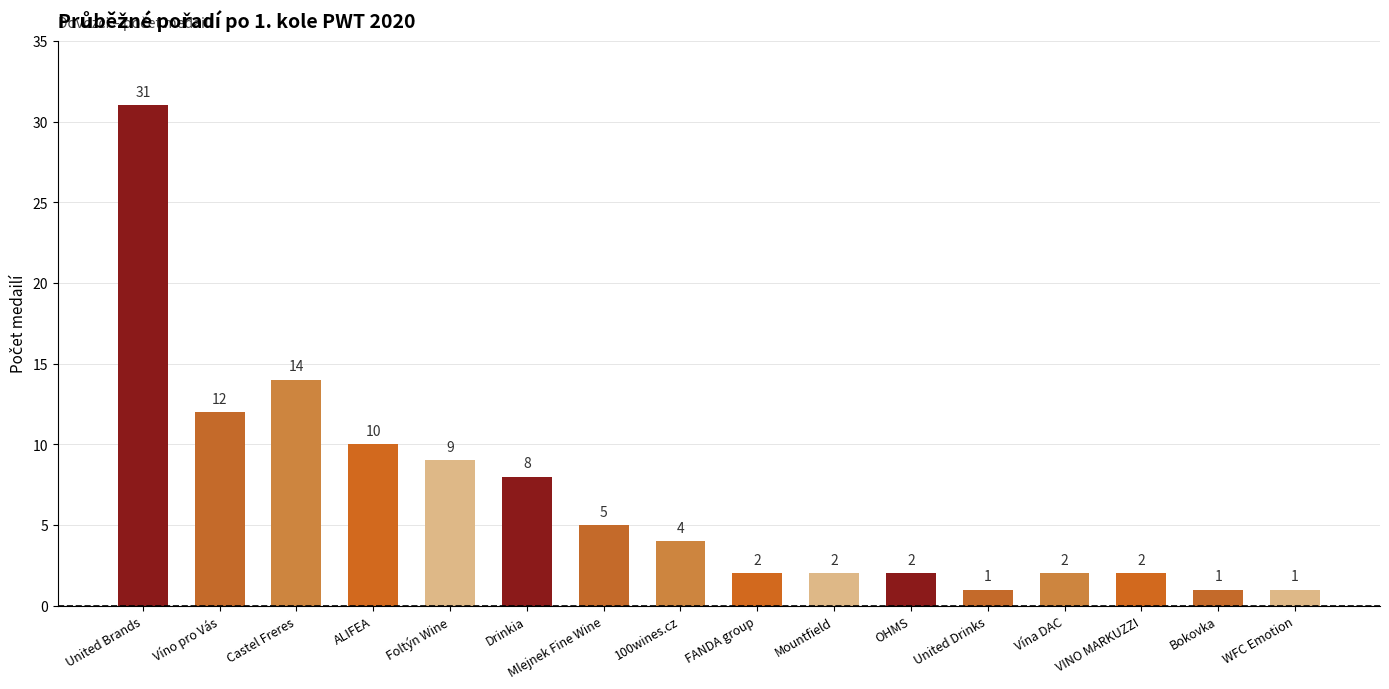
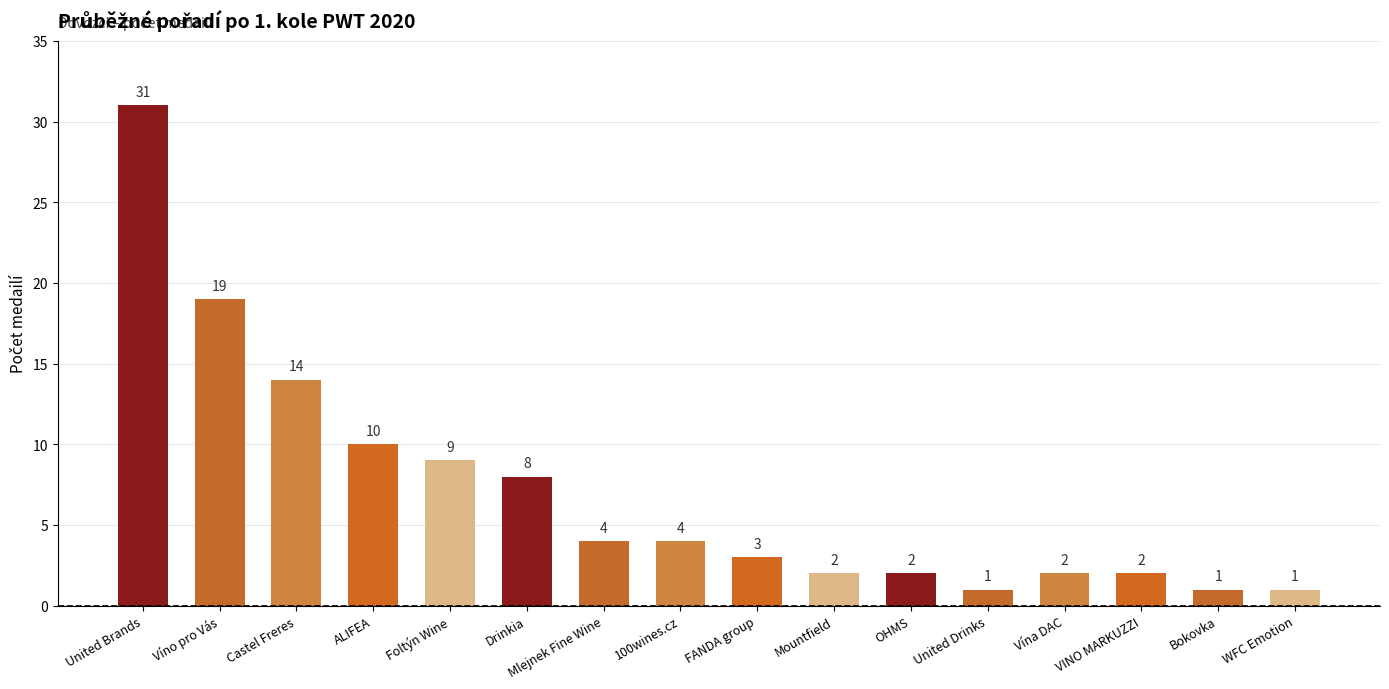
Víno pro Vás: 12 -> 19
Mlejnek Fine Wine: 5 -> 4
FANDA group: 2 -> 3
